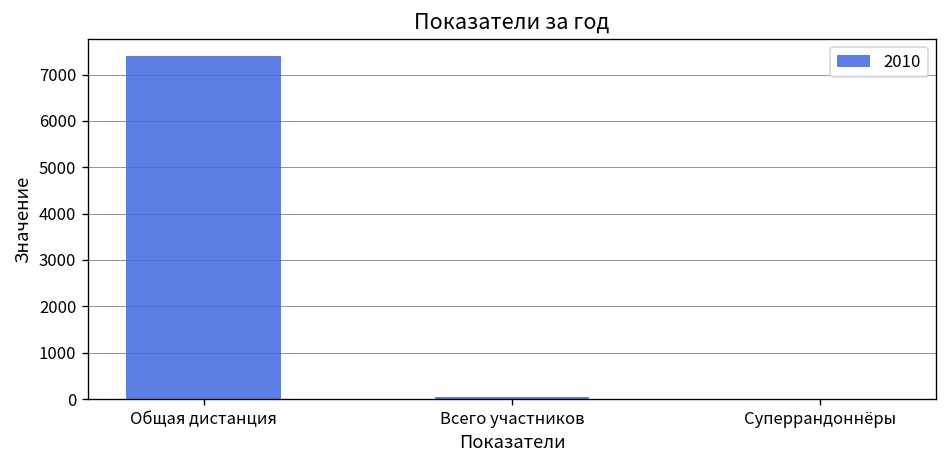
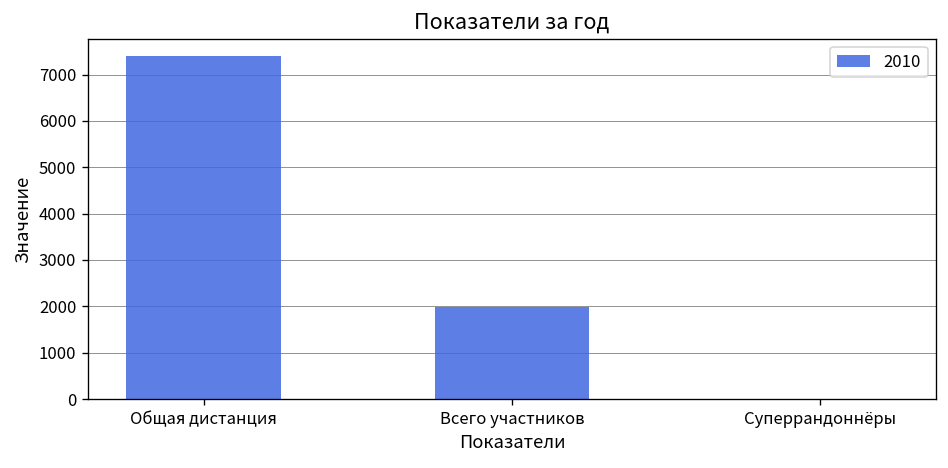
Всего участников: 0 -> 2000
